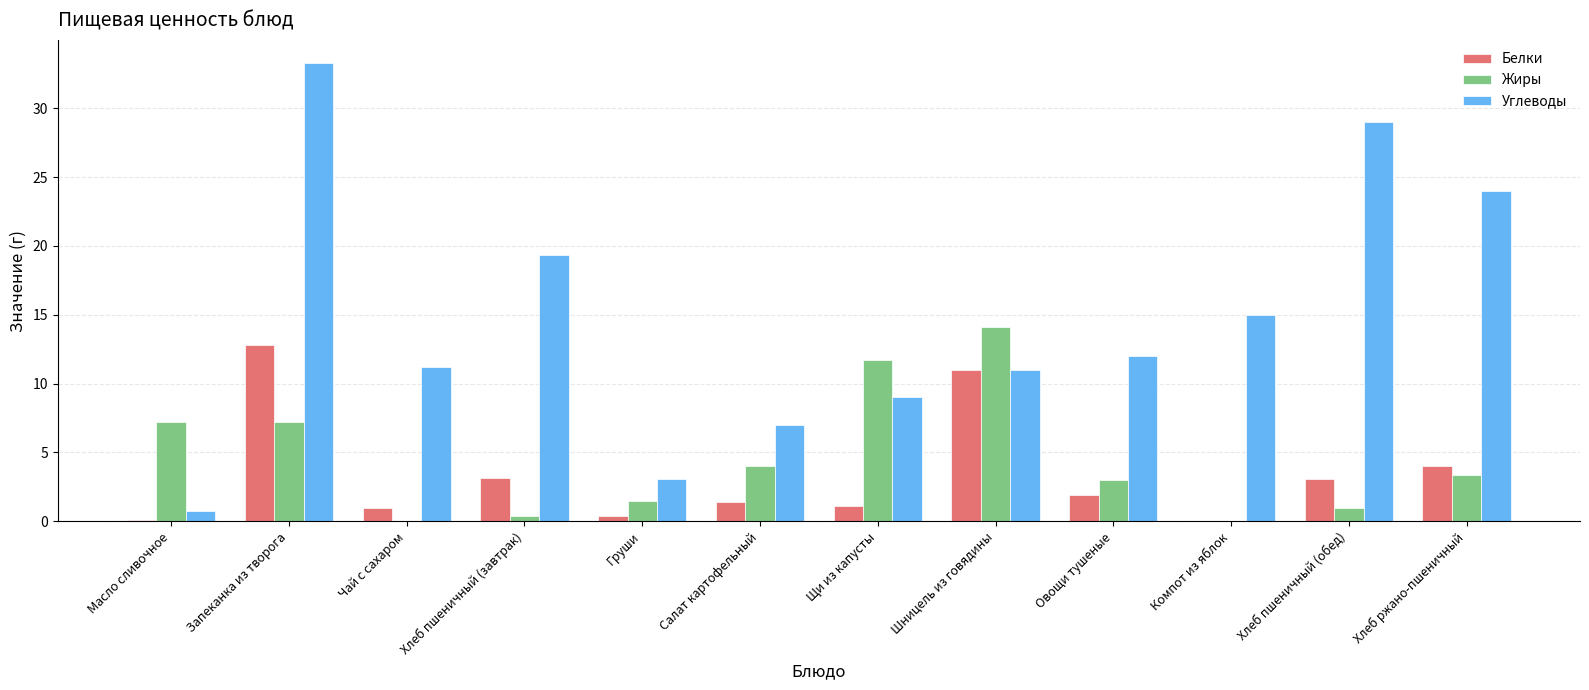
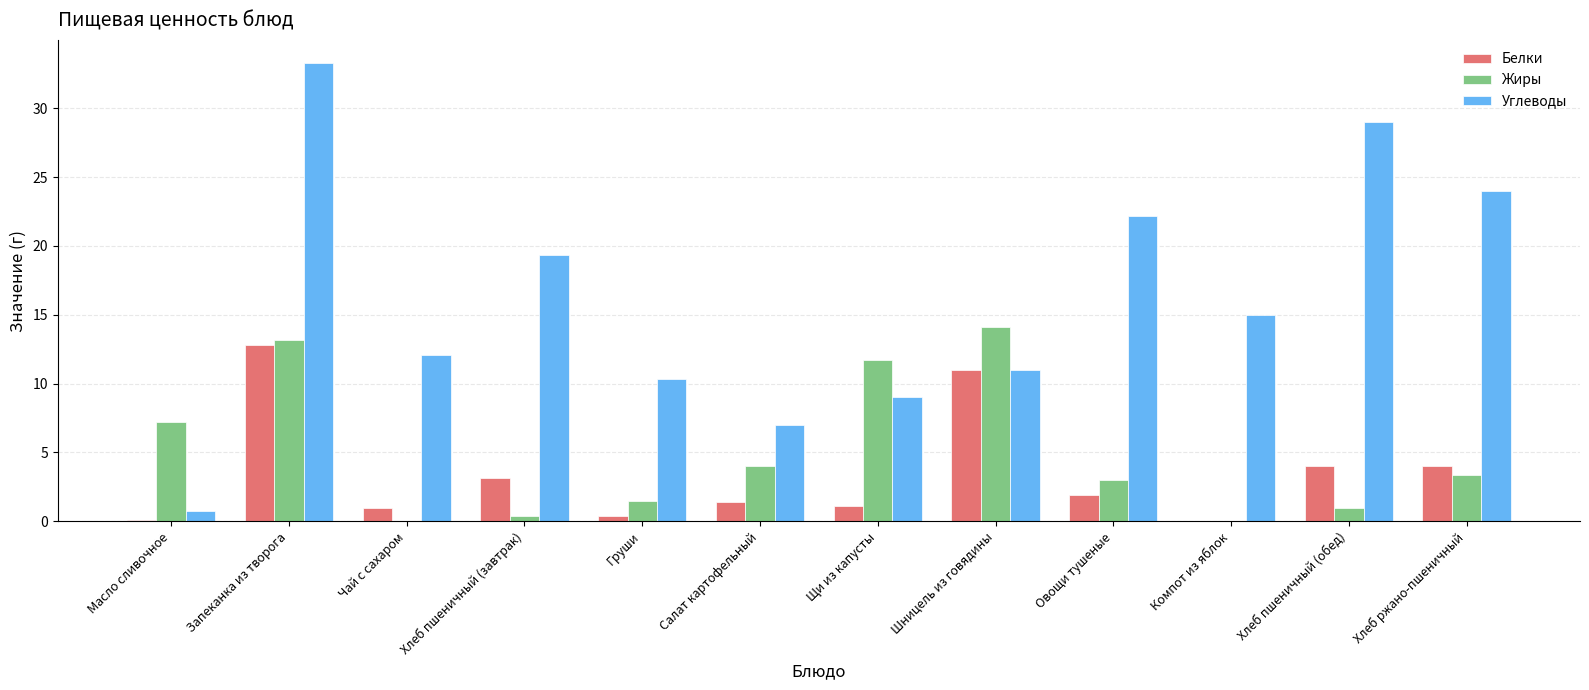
Жиры, Запеканка из творога: 7.2 -> 13.2
Углеводы, Чай с сахаром: 11.2 -> 12.1
Углеводы, Груши: 3.1 -> 10.3
Углеводы, Овощи тушеные: 12.0 -> 22.2
Белки, Хлеб пшеничный (обед): 3.1 -> 4.0
